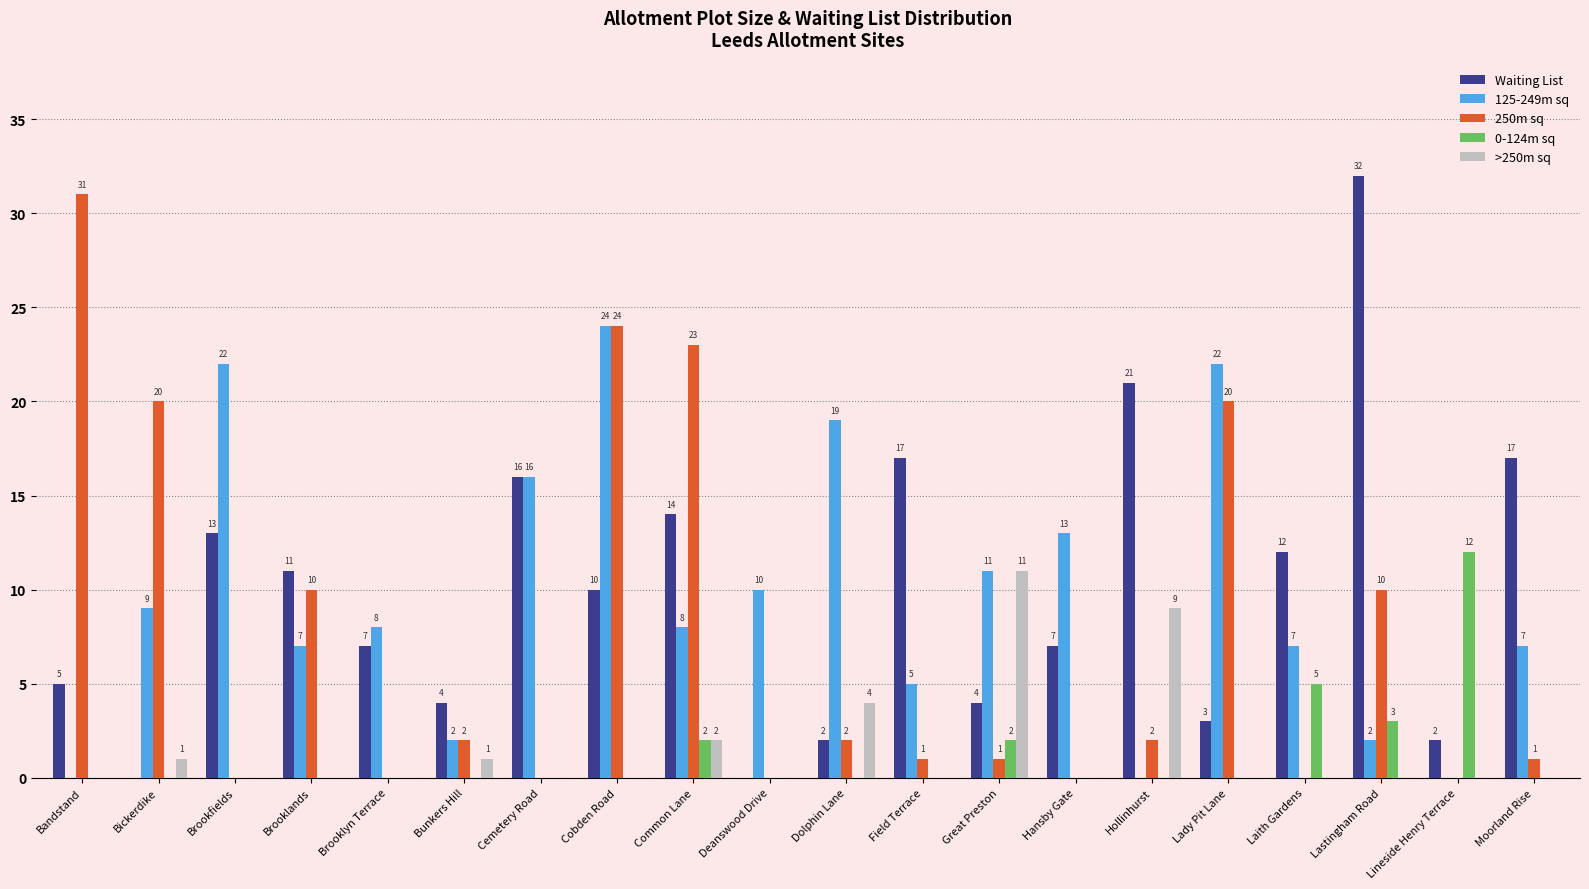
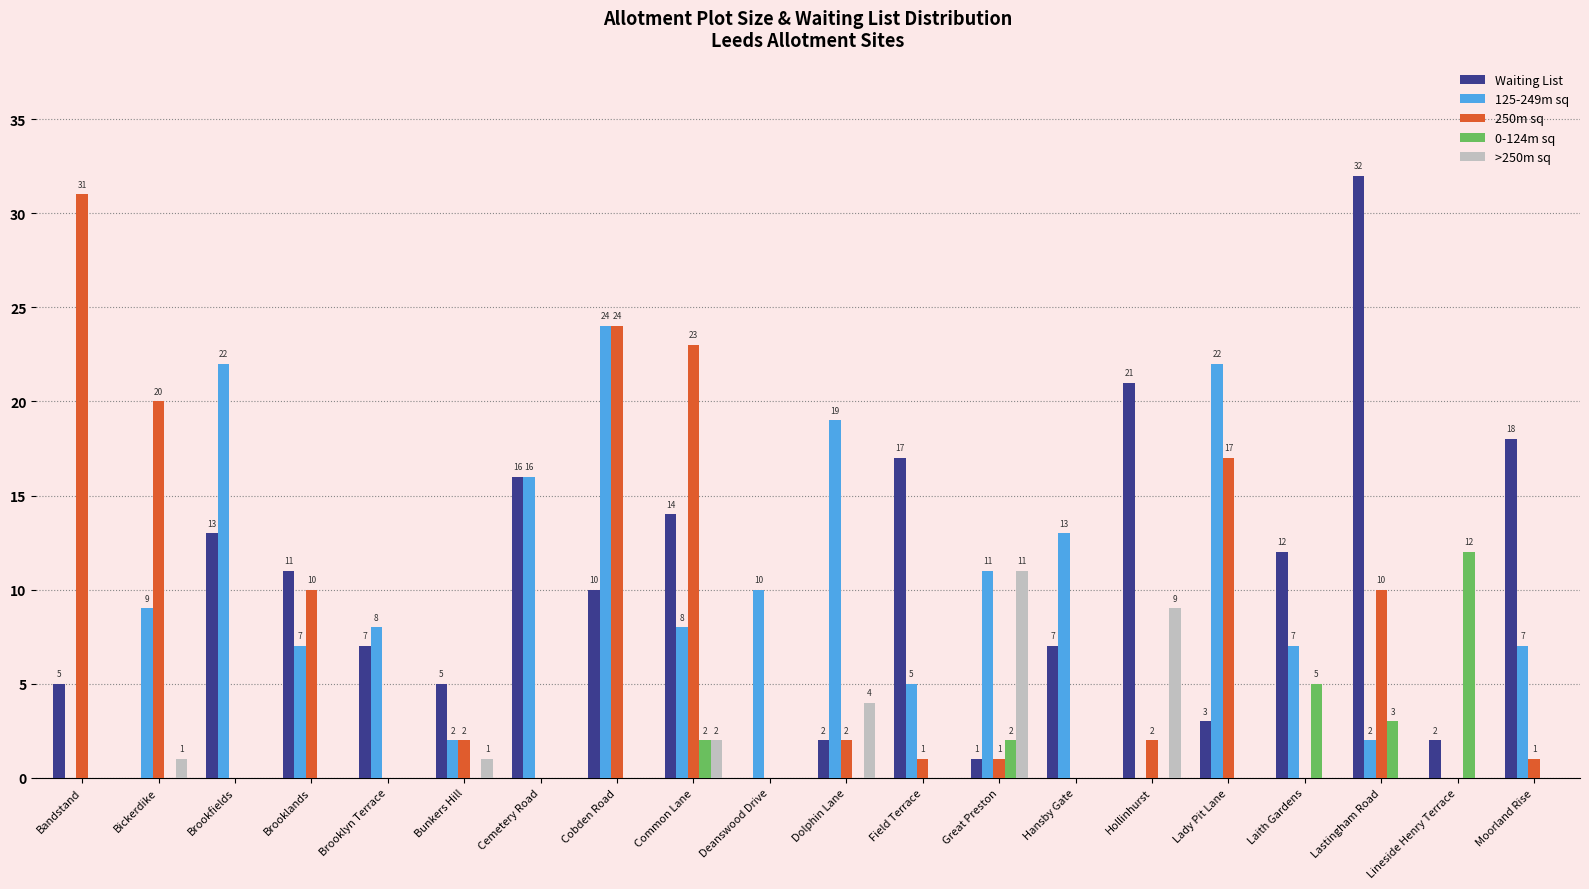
Waiting List, Bunkers Hill: 4 -> 5
Waiting List, Great Preston: 4 -> 1
250m sq, Lady Pit Lane: 20 -> 17
Waiting List, Moorland Rise: 17 -> 18
